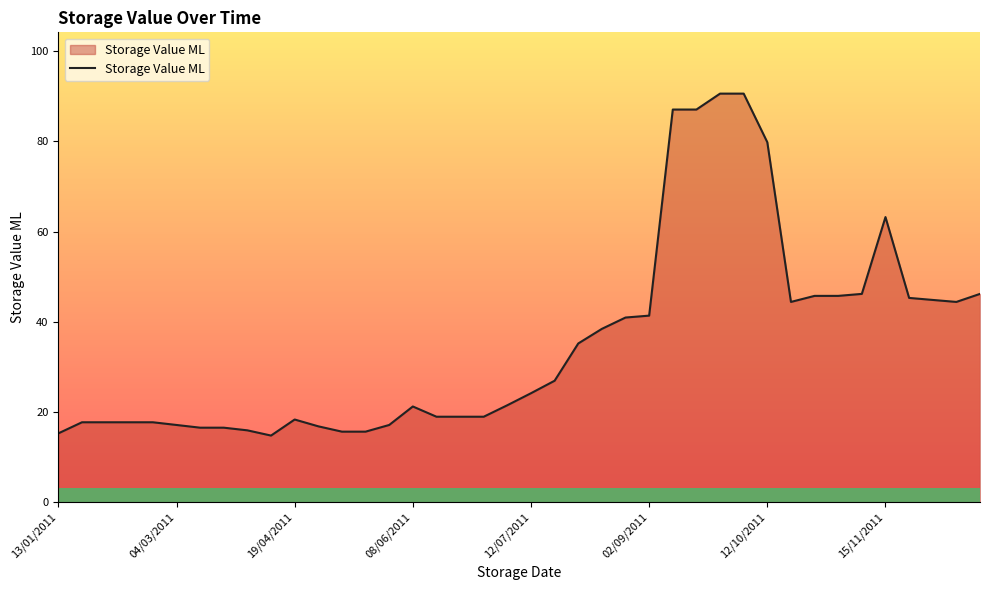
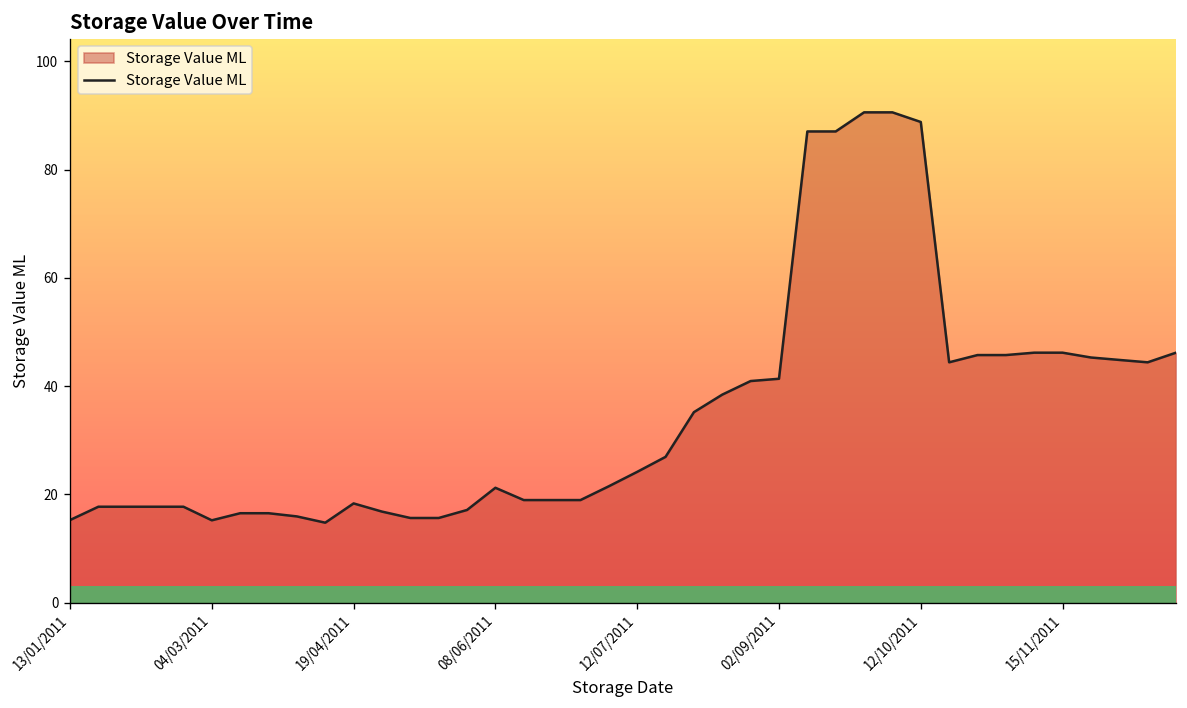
04/03/2011: 17 -> 15
12/10/2011: 80 -> 89
15/11/2011: 63 -> 46
